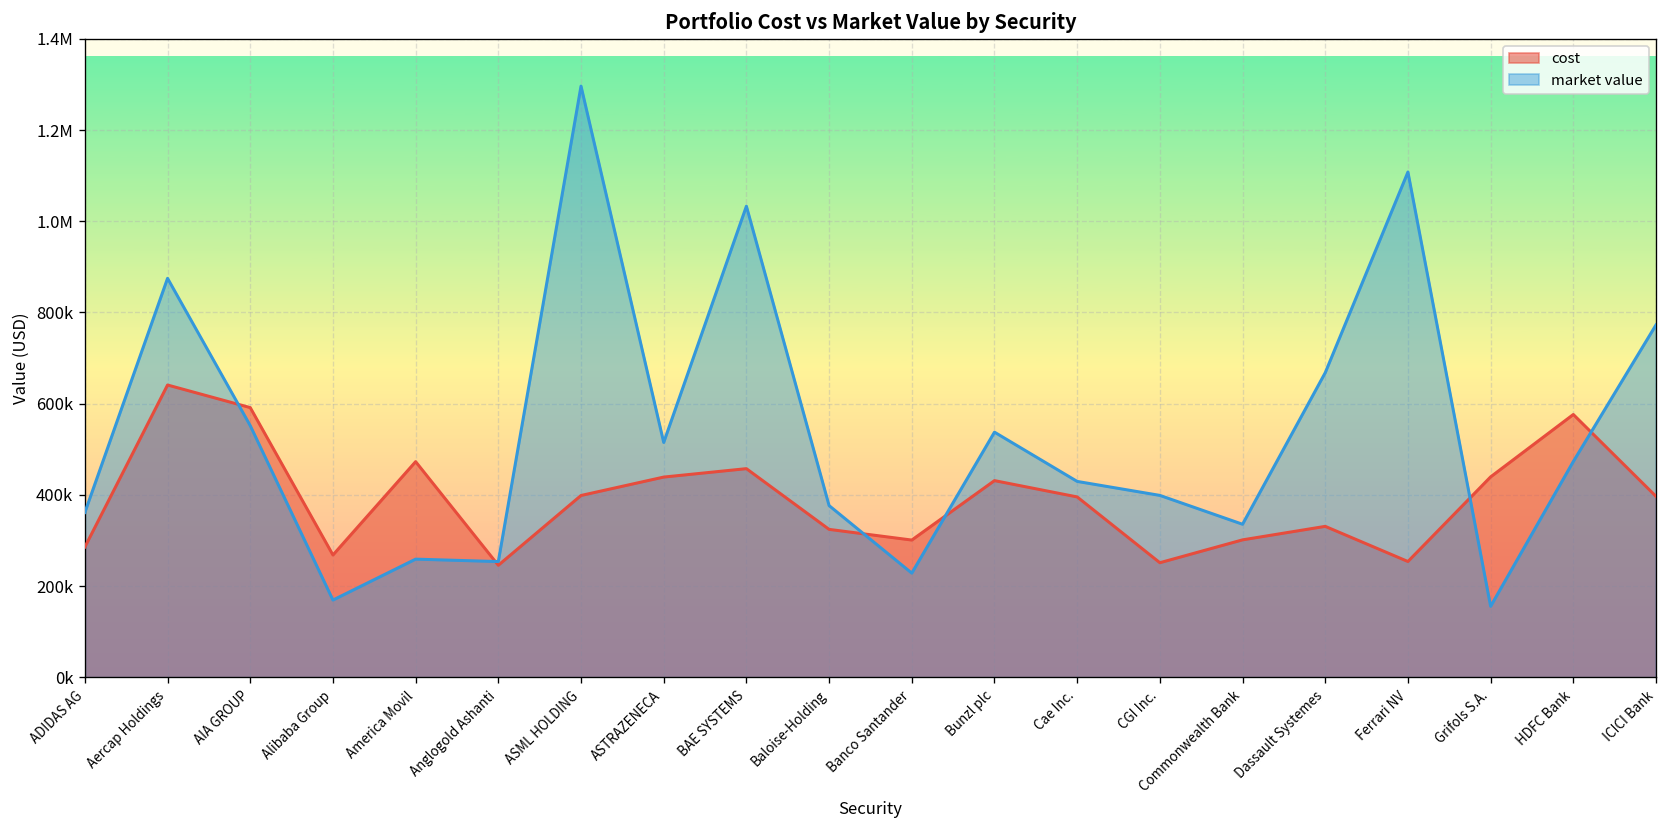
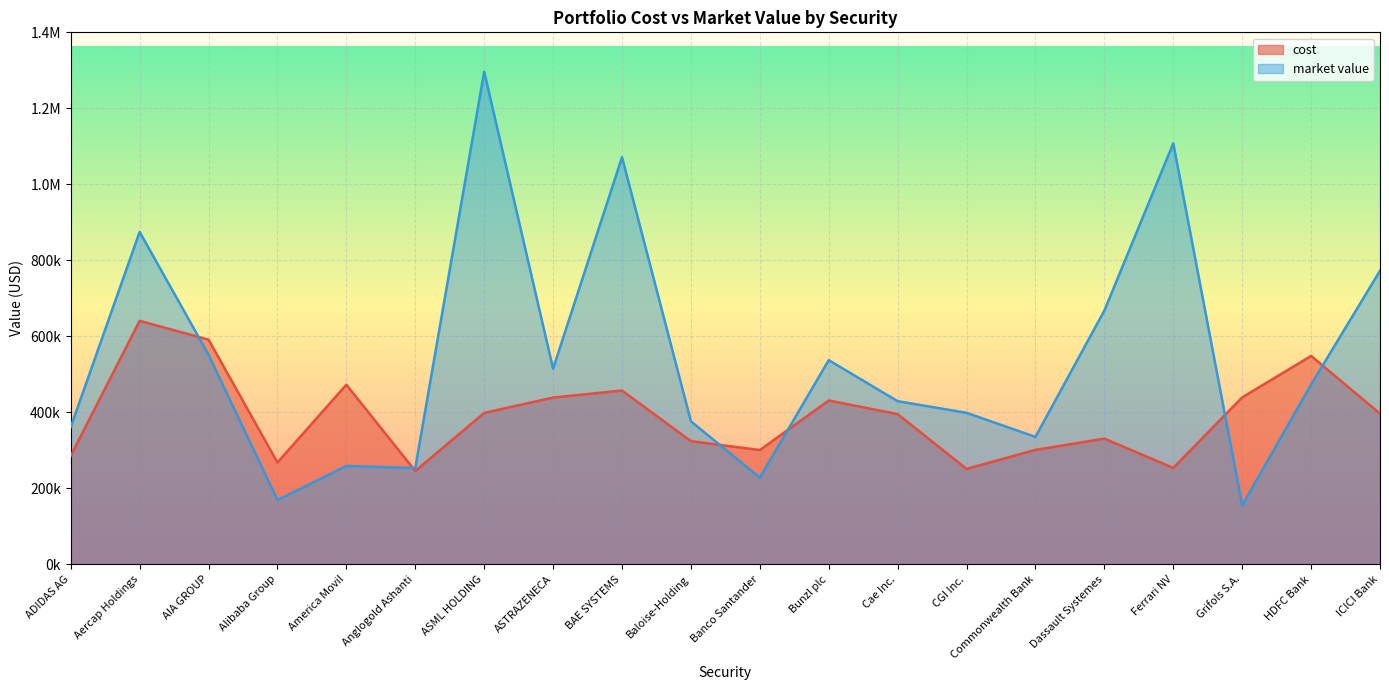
market value, BAE SYSTEMS: 1030000 -> 1070000
cost, HDFC Bank: 580000 -> 550000
